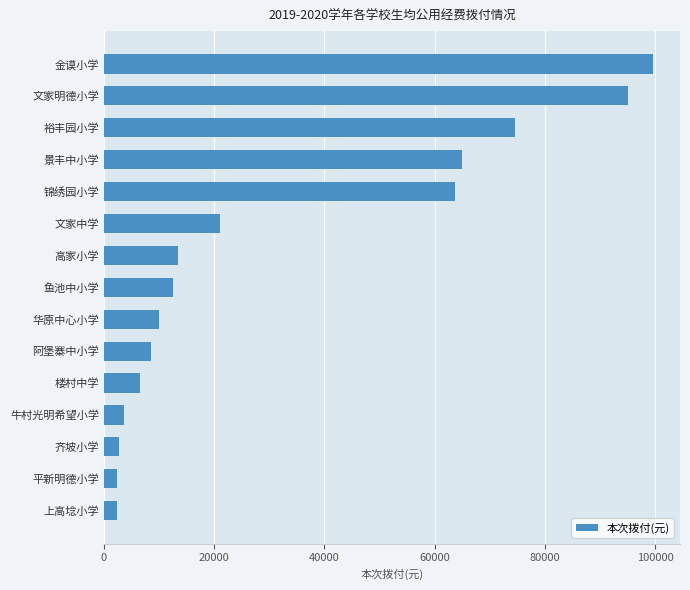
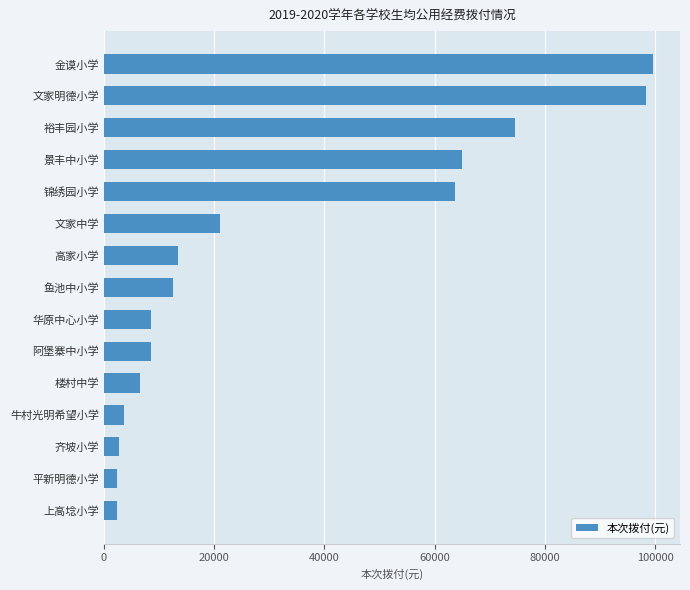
文家明德小学: 95000 -> 98000
华原中心小学: 10000 -> 9000
